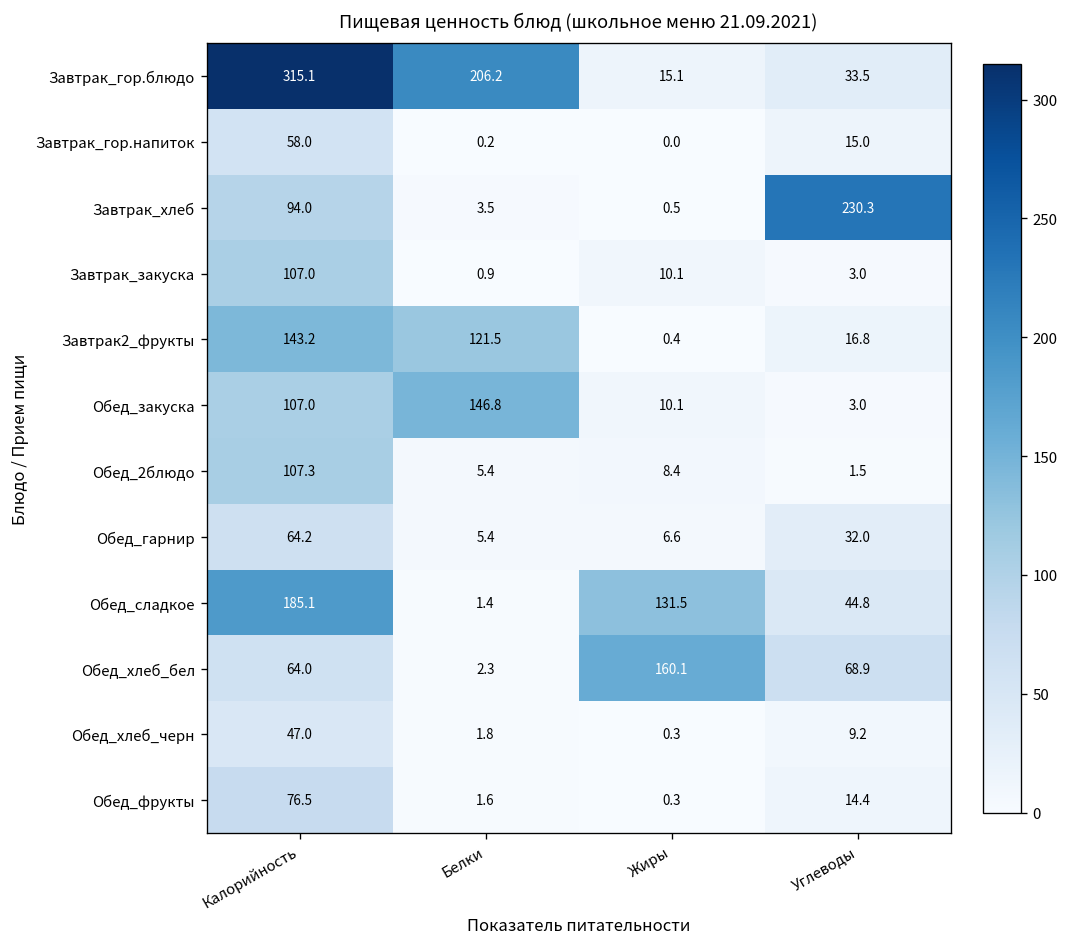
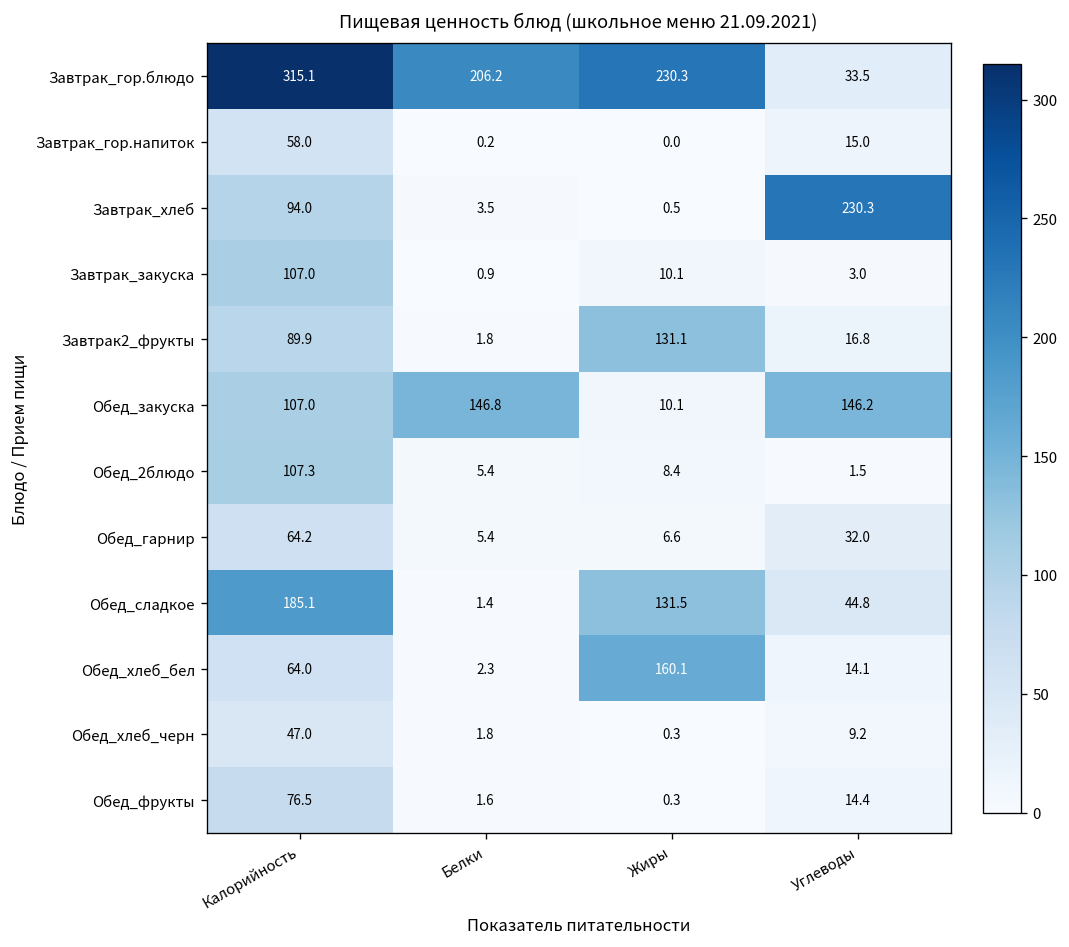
Завтрак_гор.блюдо, Жиры: 15.1 -> 230.3
Завтрак2_фрукты, Калорийность: 143.2 -> 89.9
Завтрак2_фрукты, Белки: 121.5 -> 1.8
Завтрак2_фрукты, Жиры: 0.4 -> 131.1
Обед_закуска, Углеводы: 3.0 -> 146.2
Обед_хлеб_бел, Углеводы: 68.9 -> 14.1
